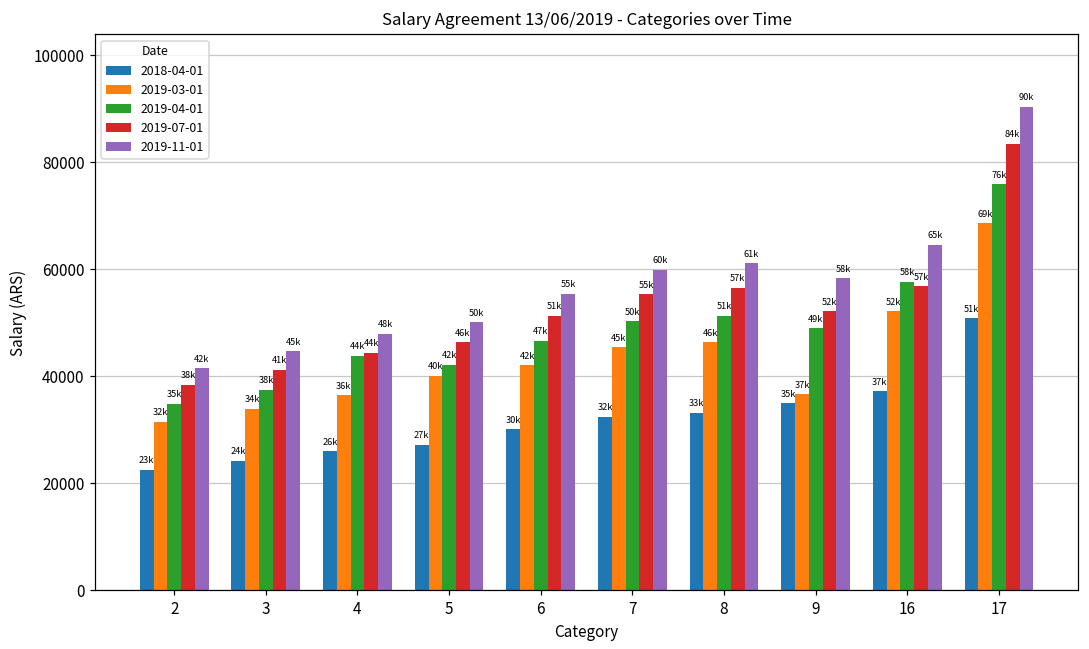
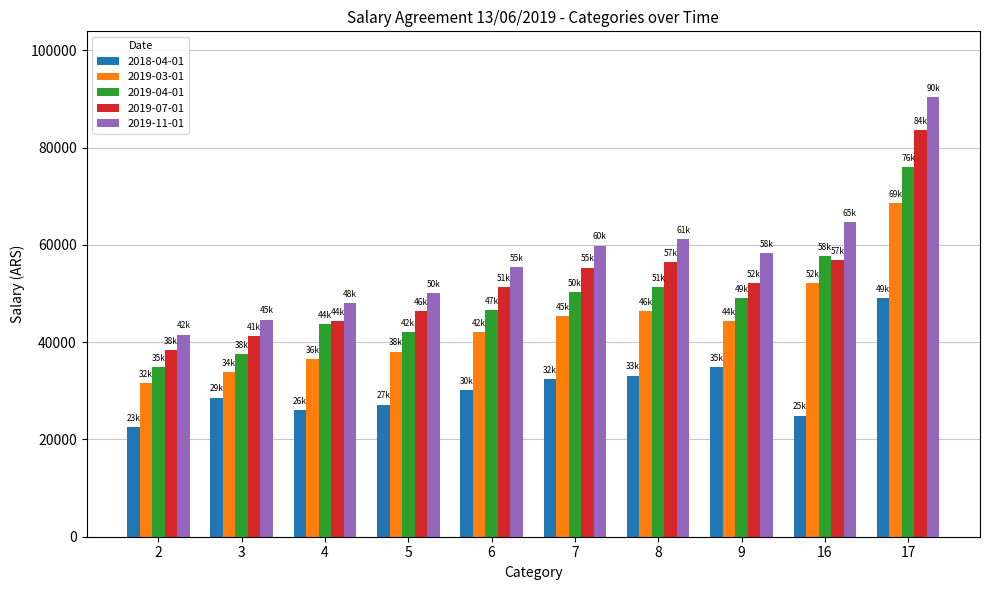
2018-04-01, 3: 24k -> 29k
2019-03-01, 5: 40k -> 38k
2019-03-01, 9: 37k -> 44k
2018-04-01, 16: 37k -> 25k
2018-04-01, 17: 51k -> 49k
